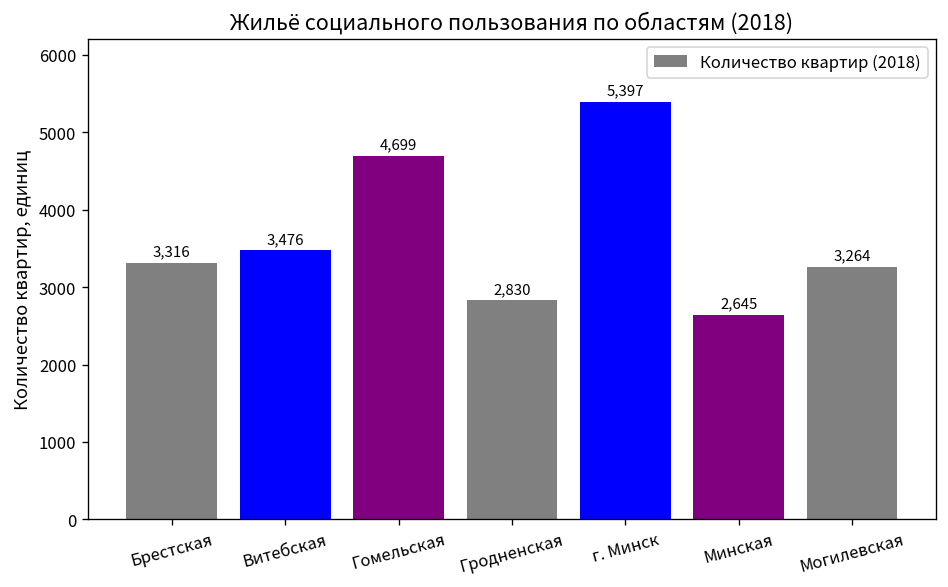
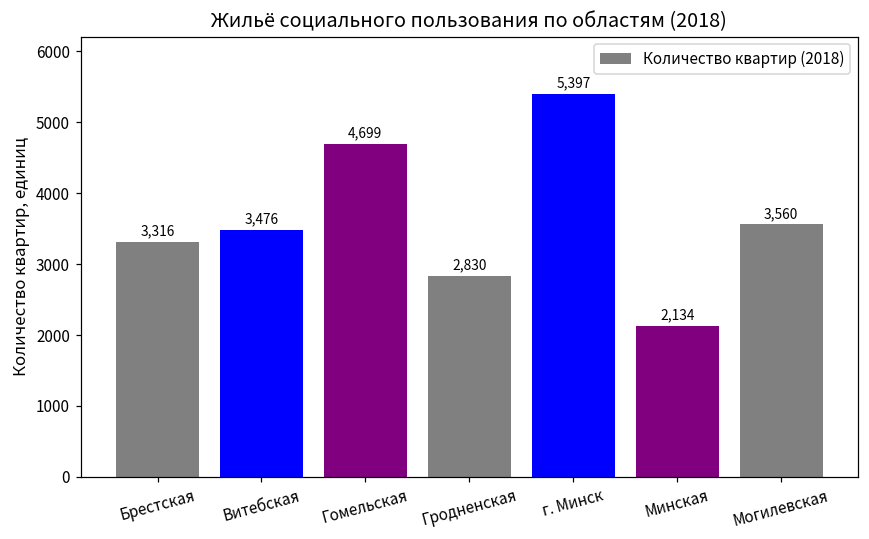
Минская: 2,645 -> 2,134
Могилевская: 3,264 -> 3,560
